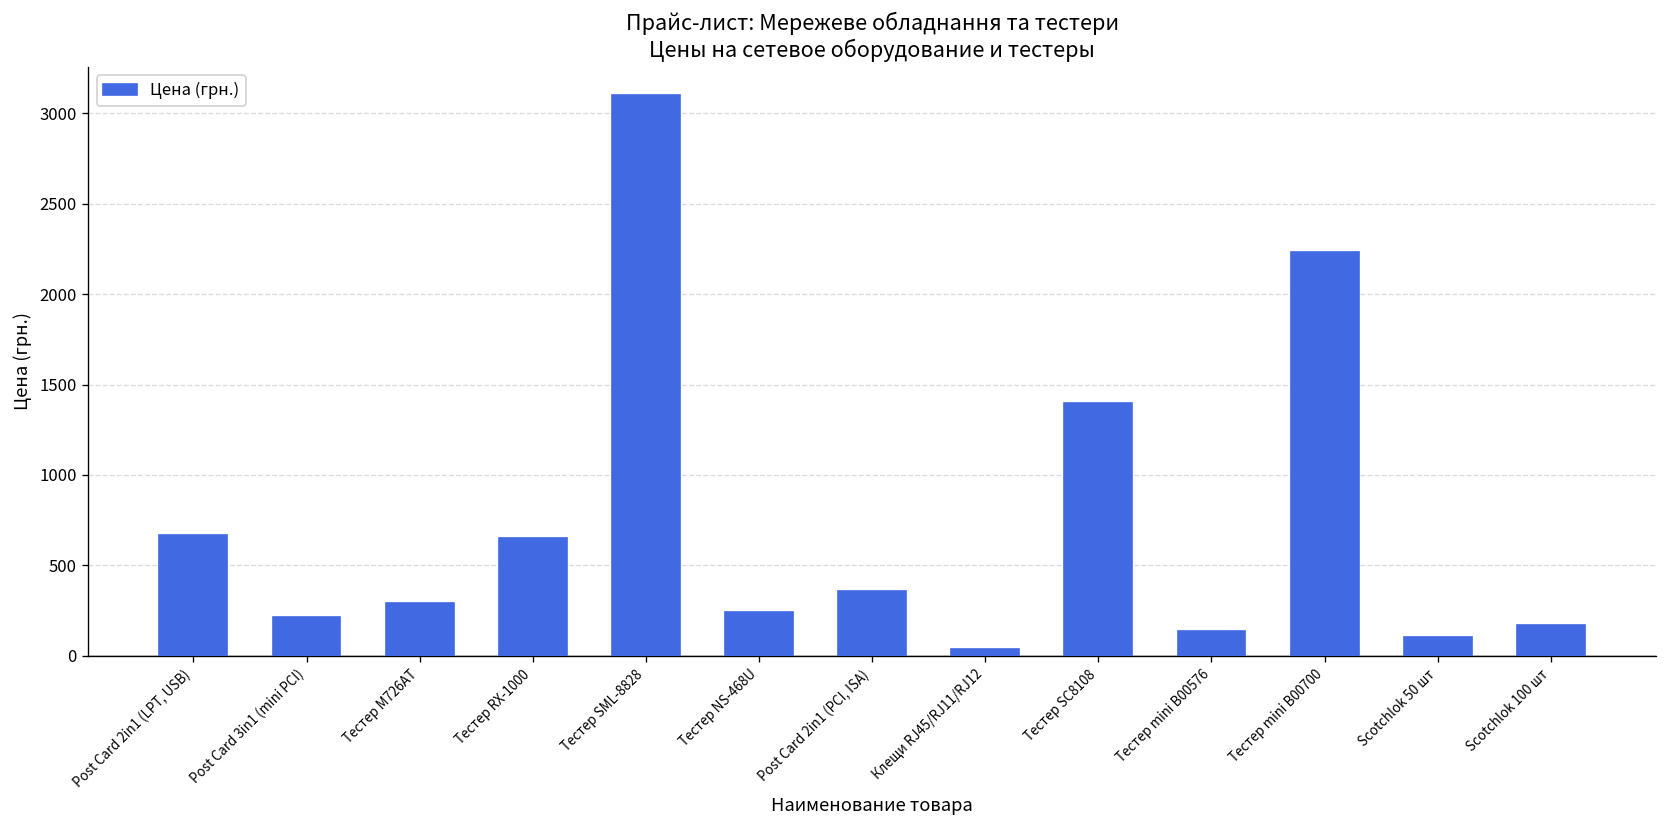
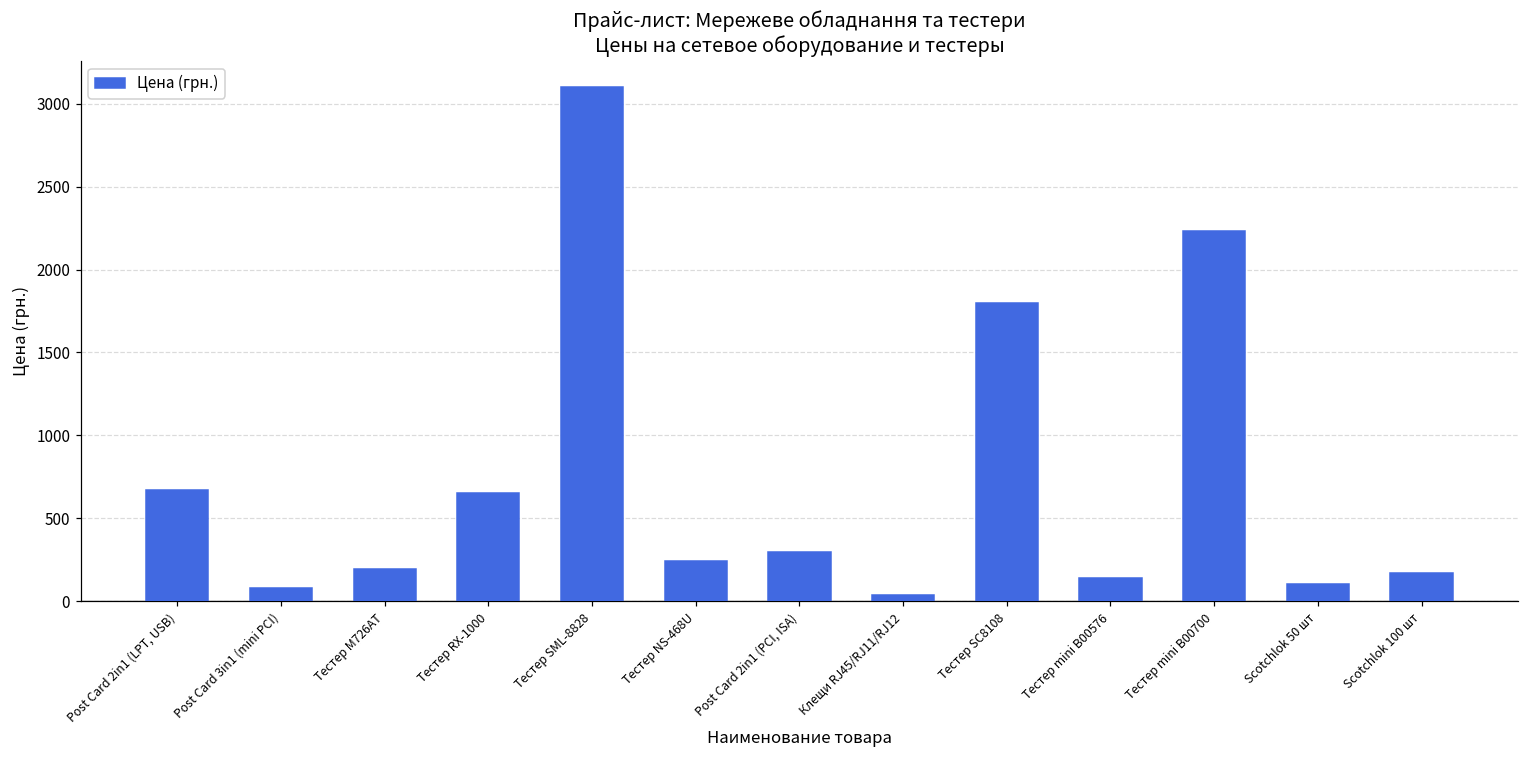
Post Card 3in1 (mini PCI): 220 -> 80
Тестер M726AT: 300 -> 200
Post Card 2in1 (PCI, ISA): 360 -> 300
Тестер SC8108: 1400 -> 1800
